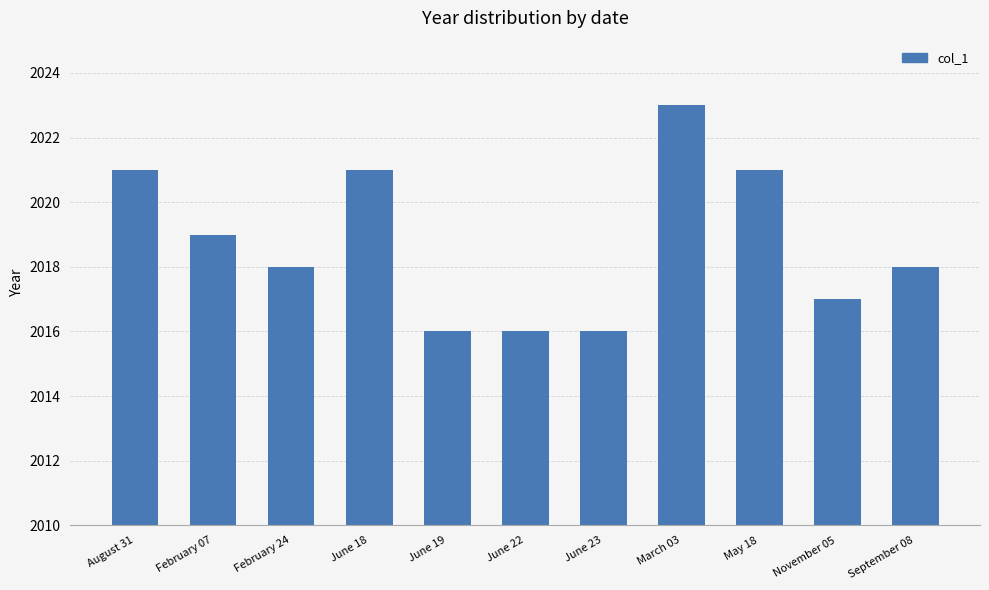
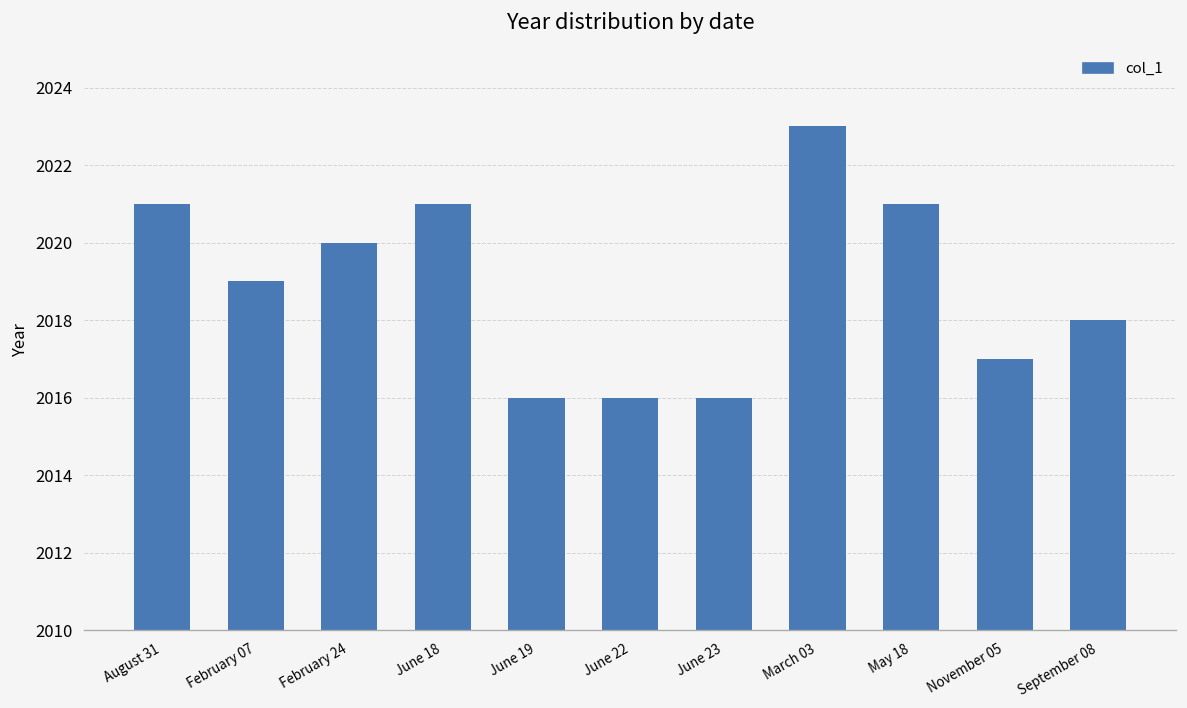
February 24: 2018 -> 2020
